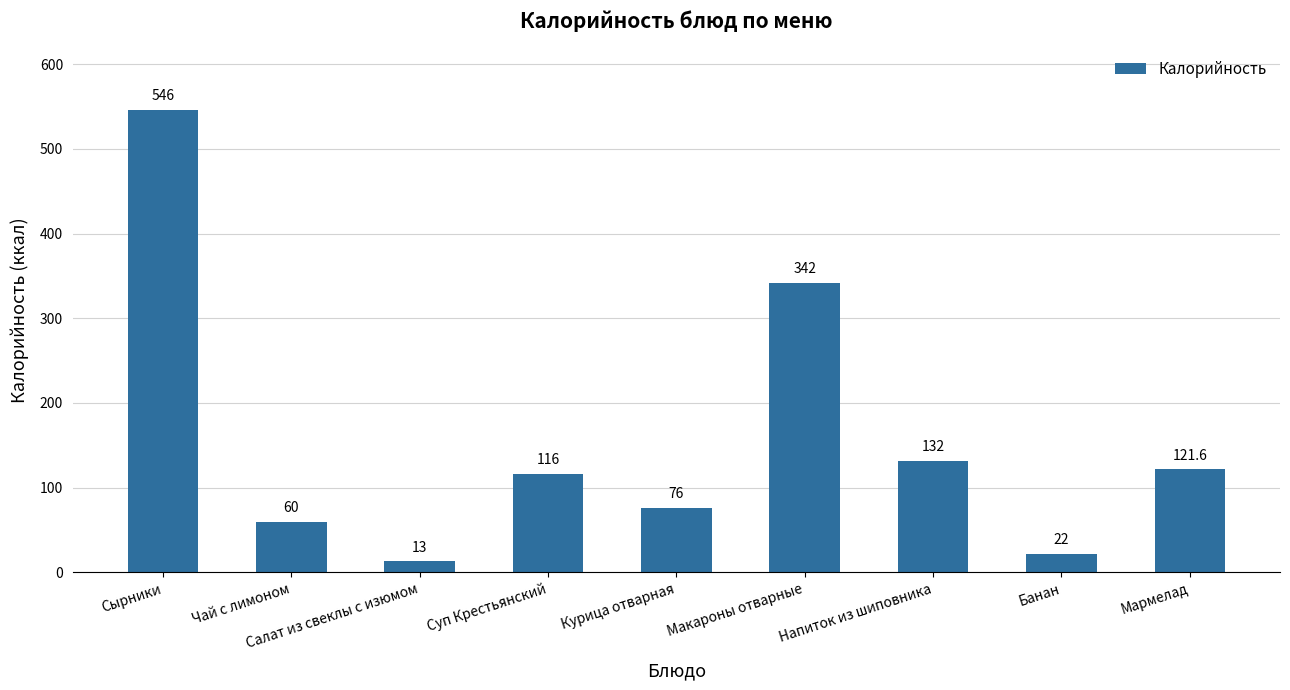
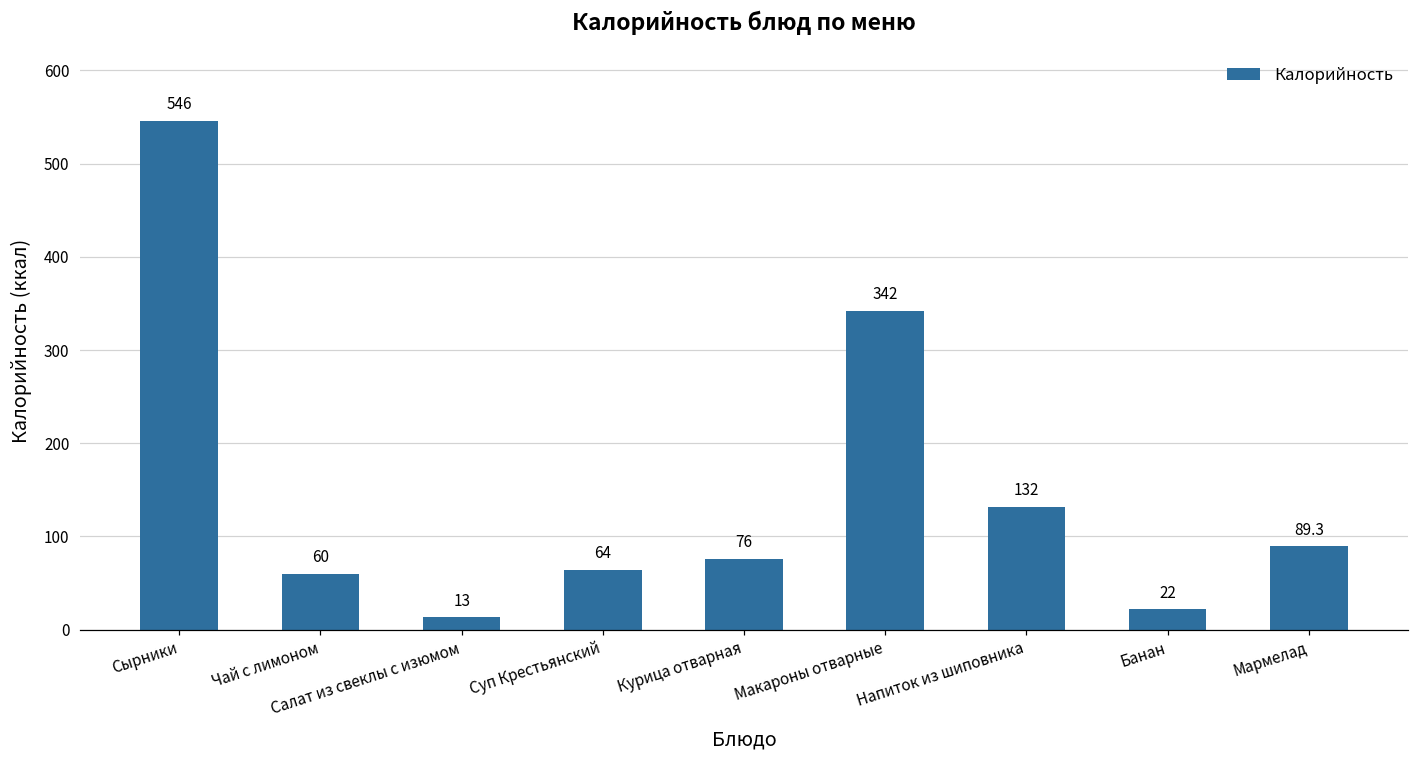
Суп Крестьянский: 116 -> 64
Мармелад: 121.6 -> 89.3
